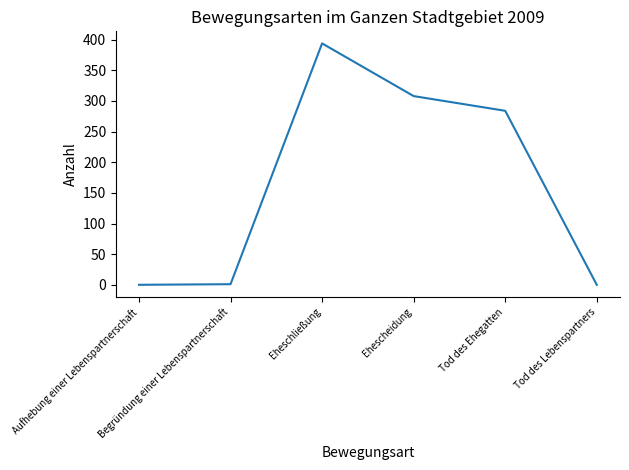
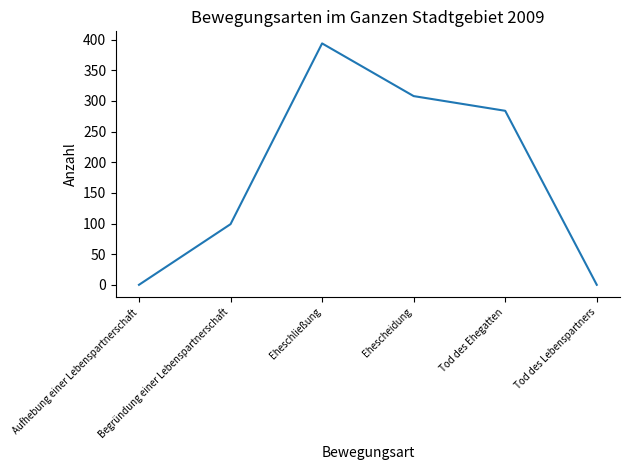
Begründung einer Lebenspartnerschaft: 0 -> 100
